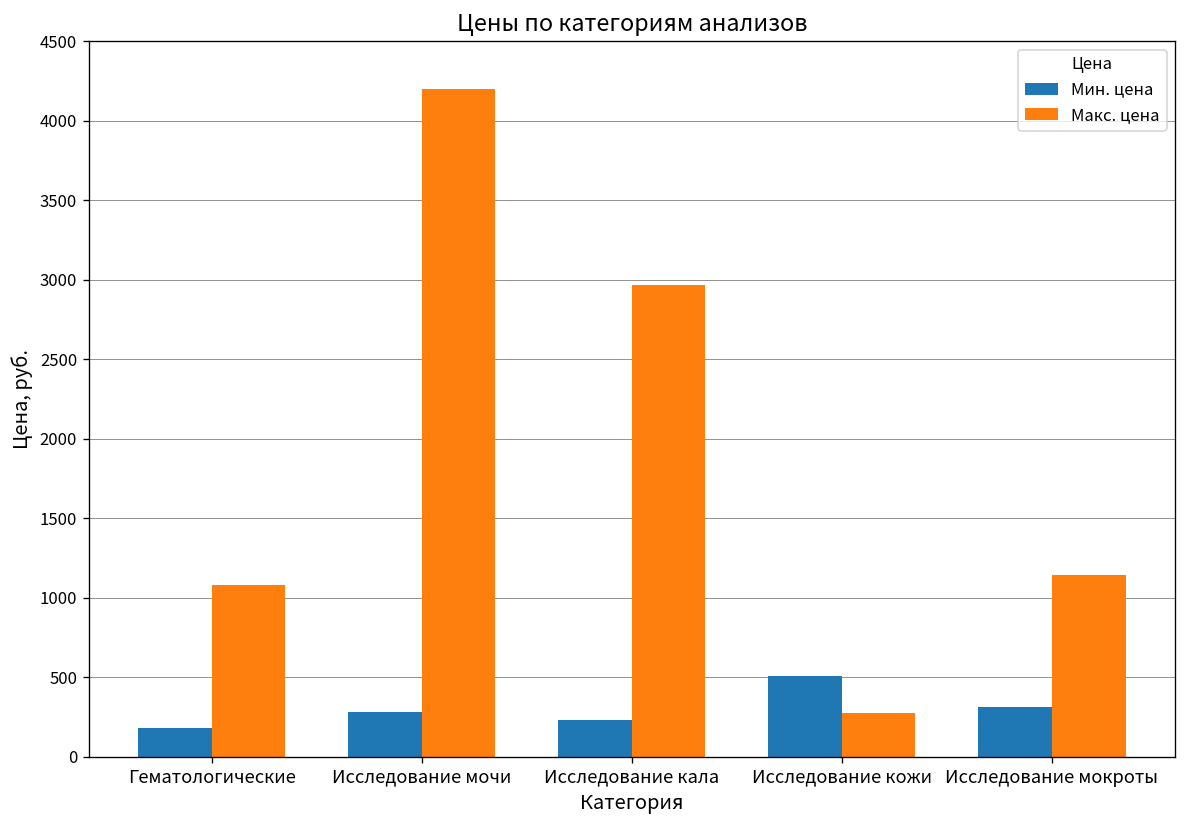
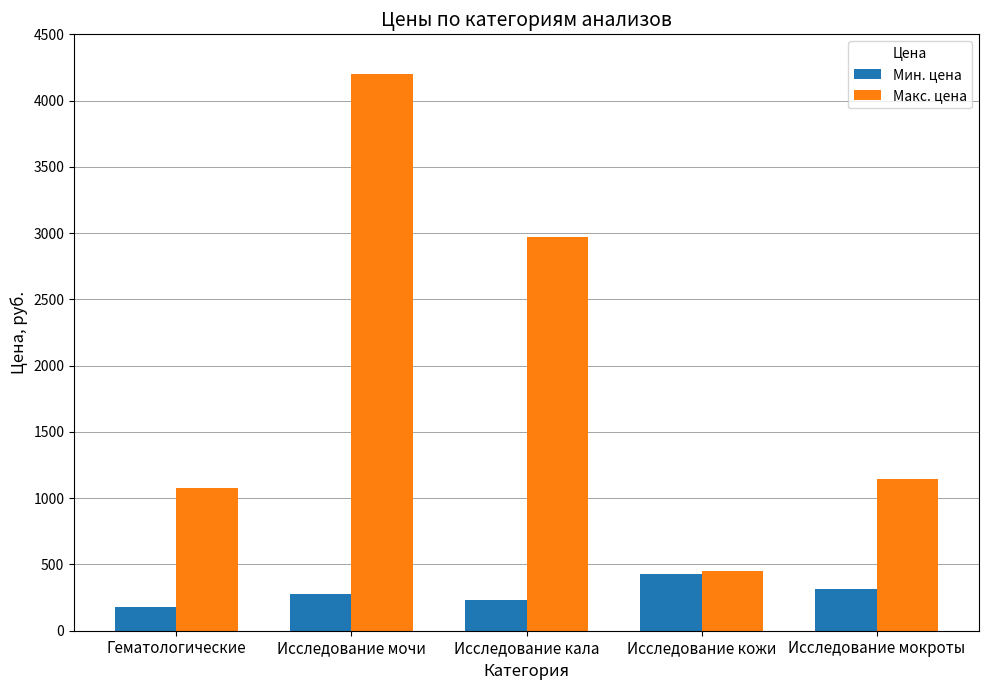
Мин. цена, Исследование кожи: 510 -> 430
Макс. цена, Исследование кожи: 280 -> 450
